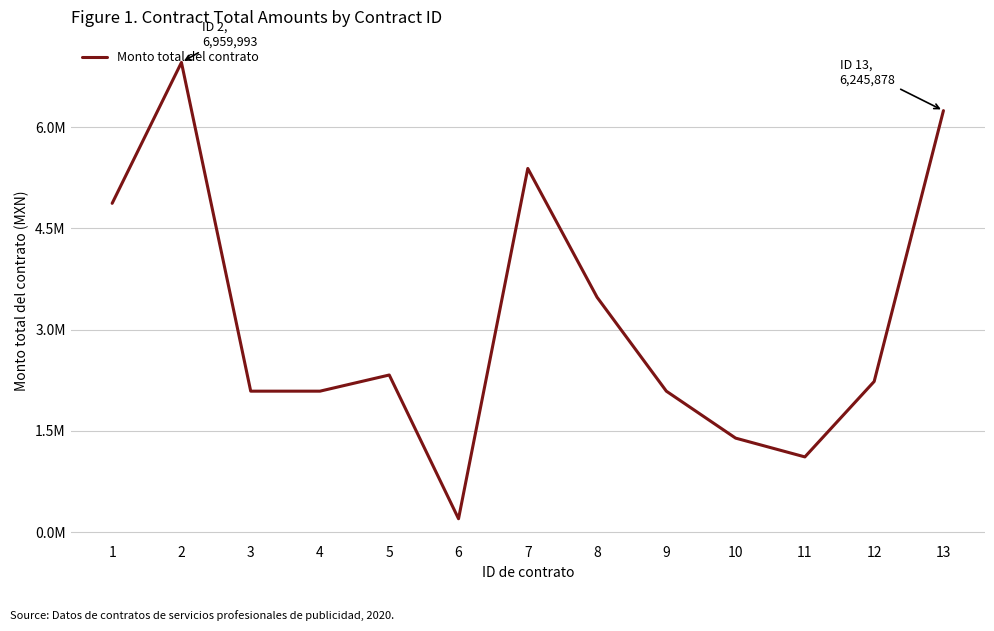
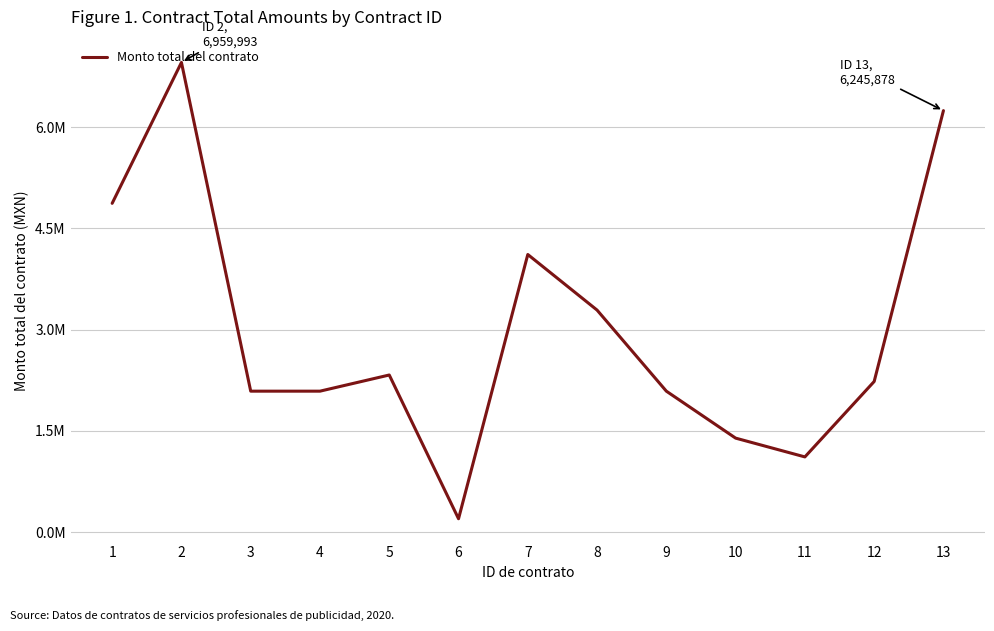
7: 5400000 -> 4100000
8: 3500000 -> 3300000
